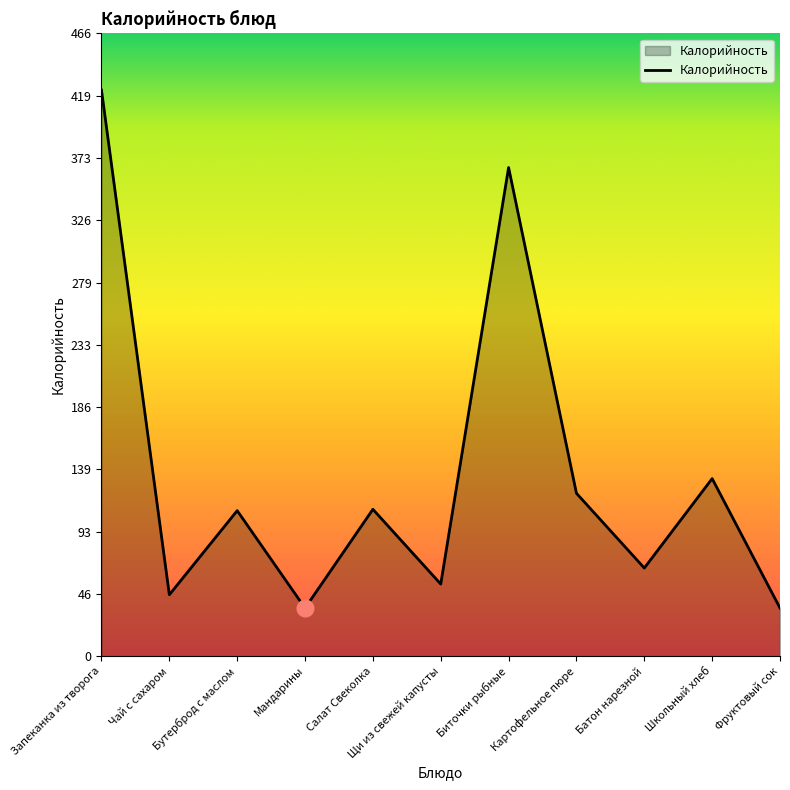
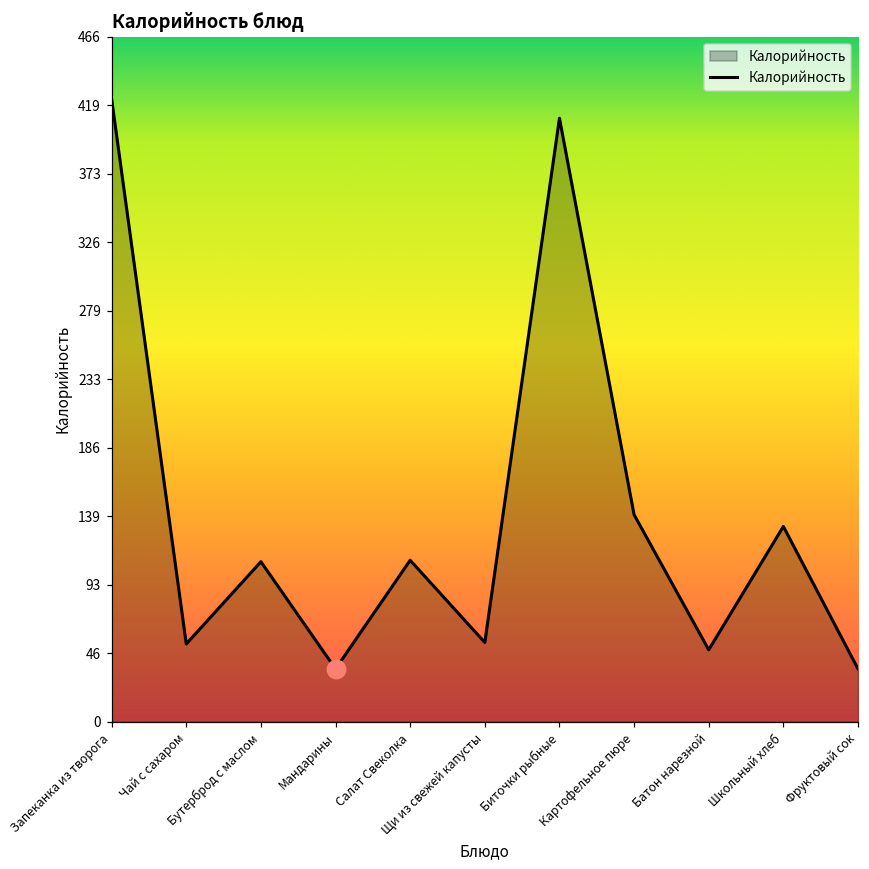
Калорийность, Чай с сахаром: 46 -> 53
Калорийность, Биточки рыбные: 366 -> 411
Калорийность, Картофельное пюре: 122 -> 141
Калорийность, Батон нарезной: 66 -> 49
